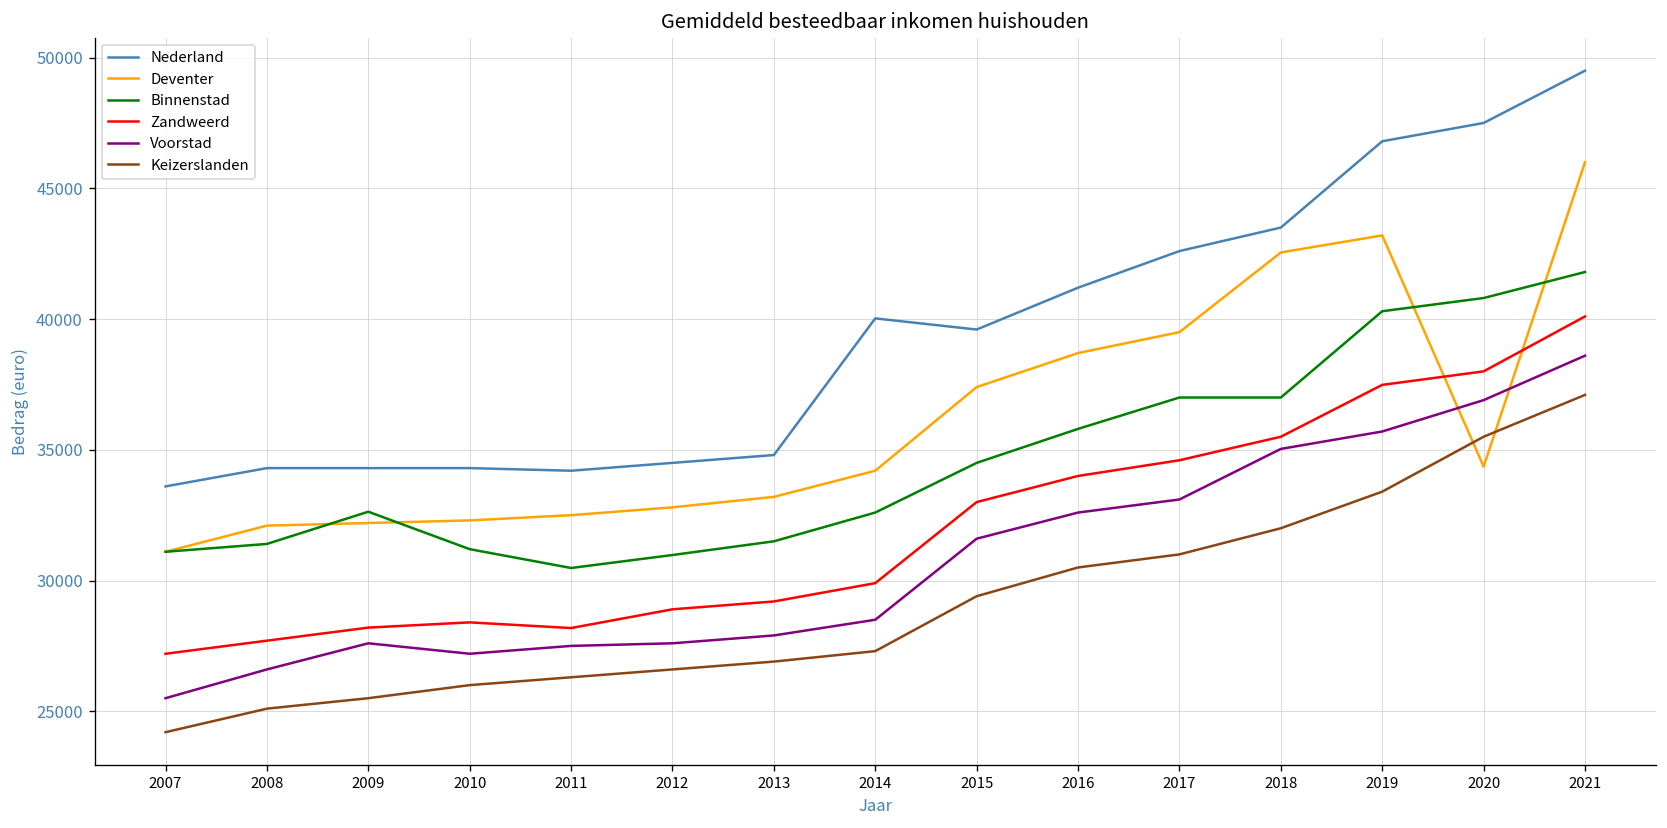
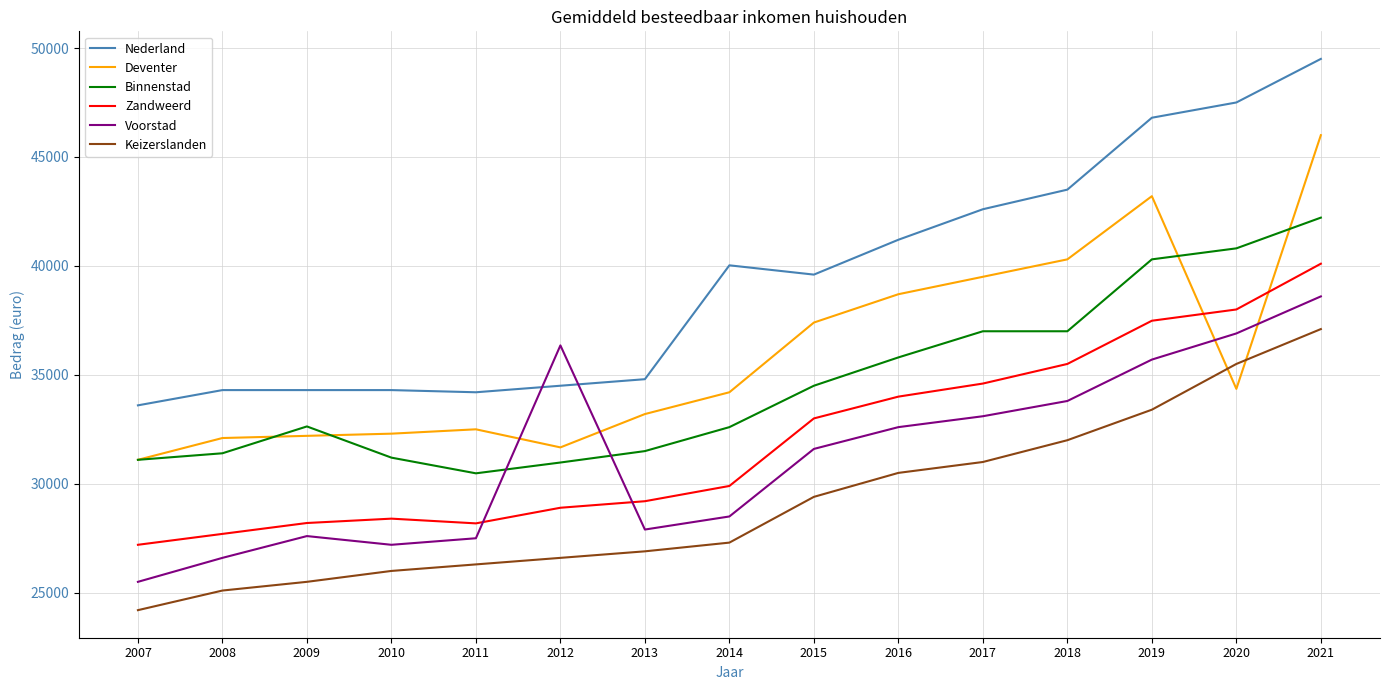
Deventer, 2012: 32800 -> 31700
Voorstad, 2012: 27600 -> 36400
Deventer, 2018: 42500 -> 40300
Voorstad, 2018: 35000 -> 33800
Binnenstad, 2021: 41800 -> 42200
